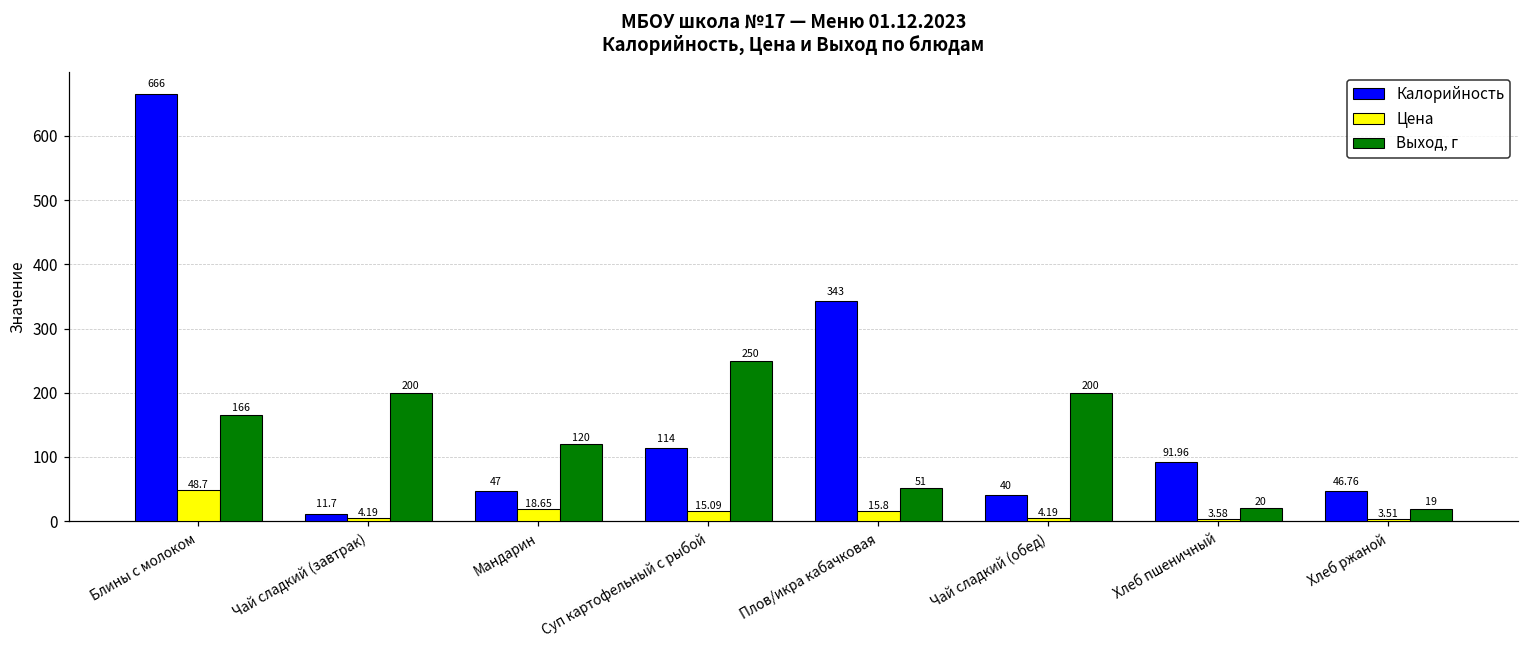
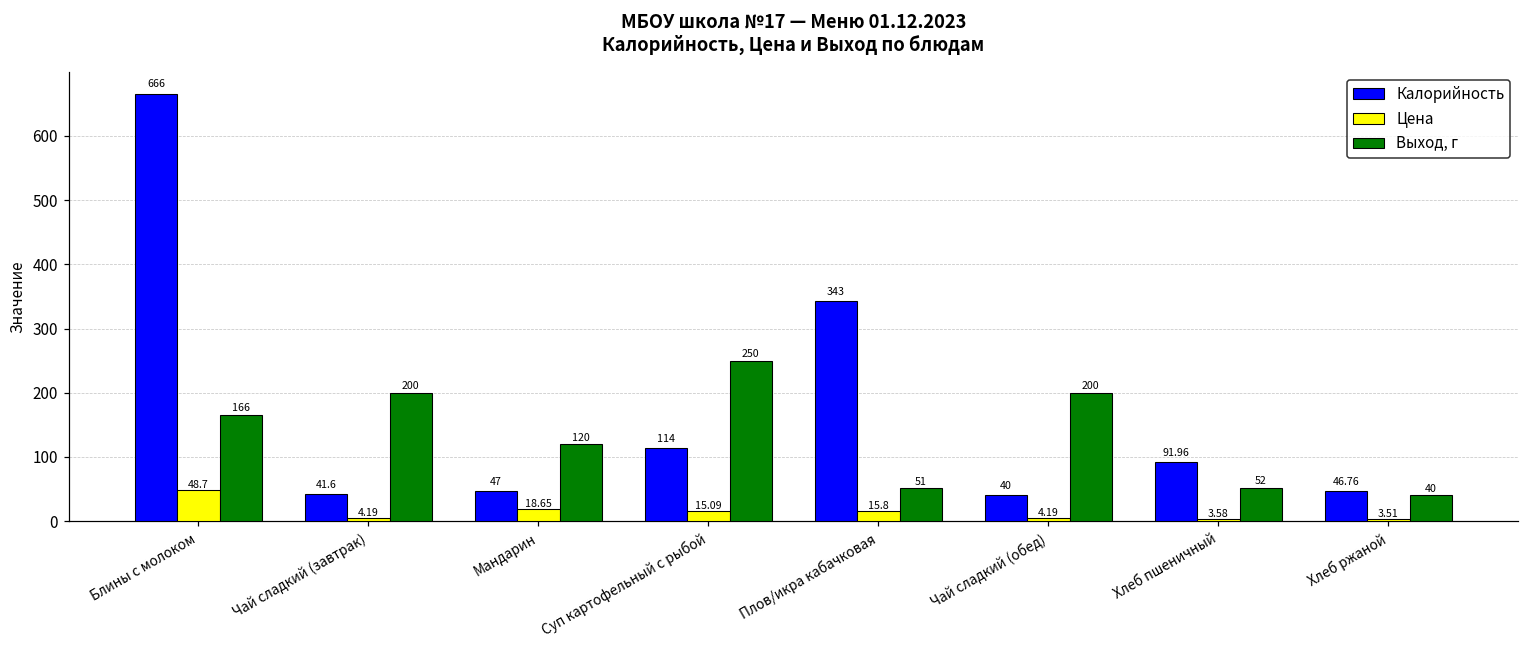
Калорийность, Чай сладкий (завтрак): 11.7 -> 41.6
Выход, г, Хлеб пшеничный: 20 -> 52
Выход, г, Хлеб ржаной: 19 -> 40
